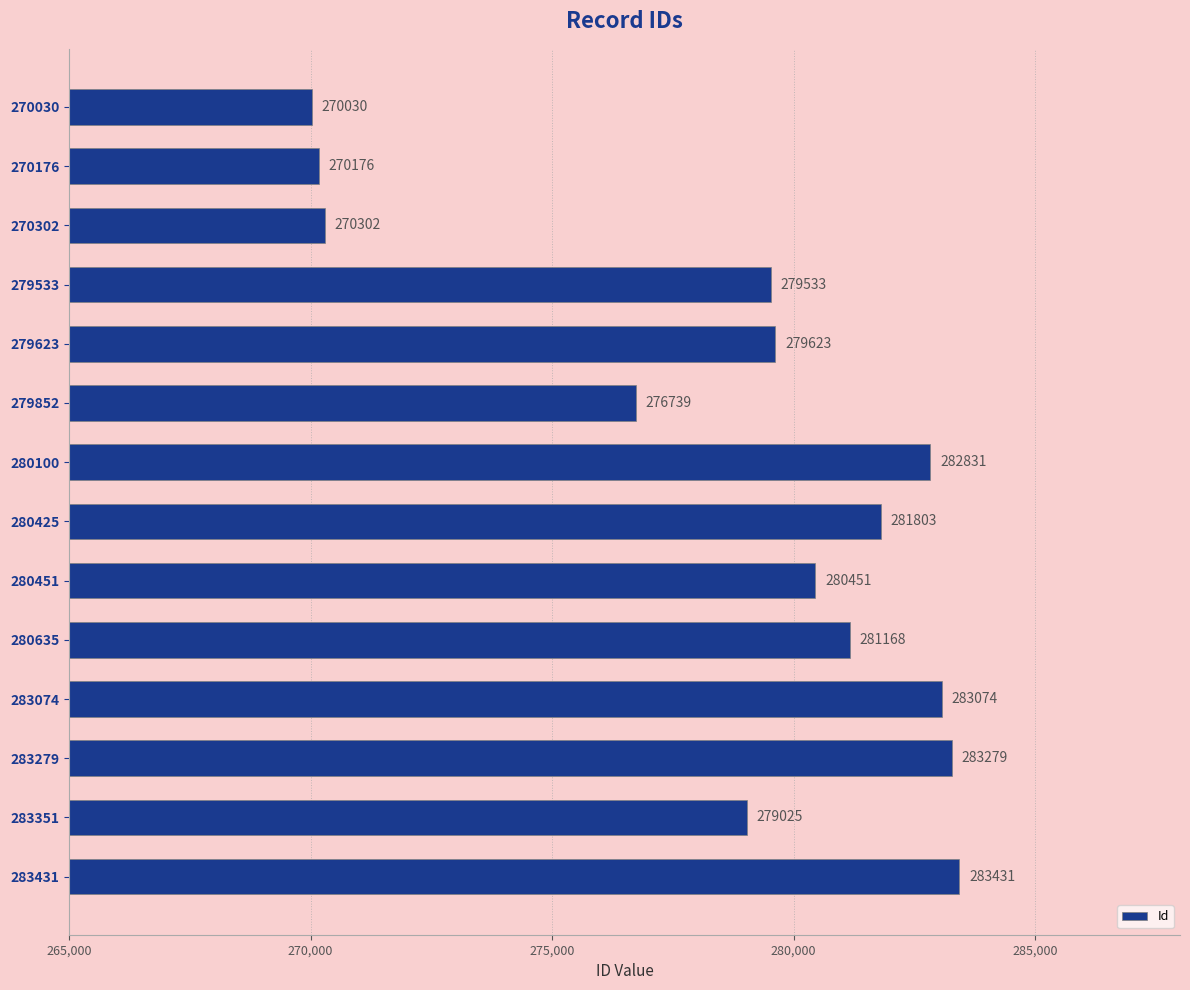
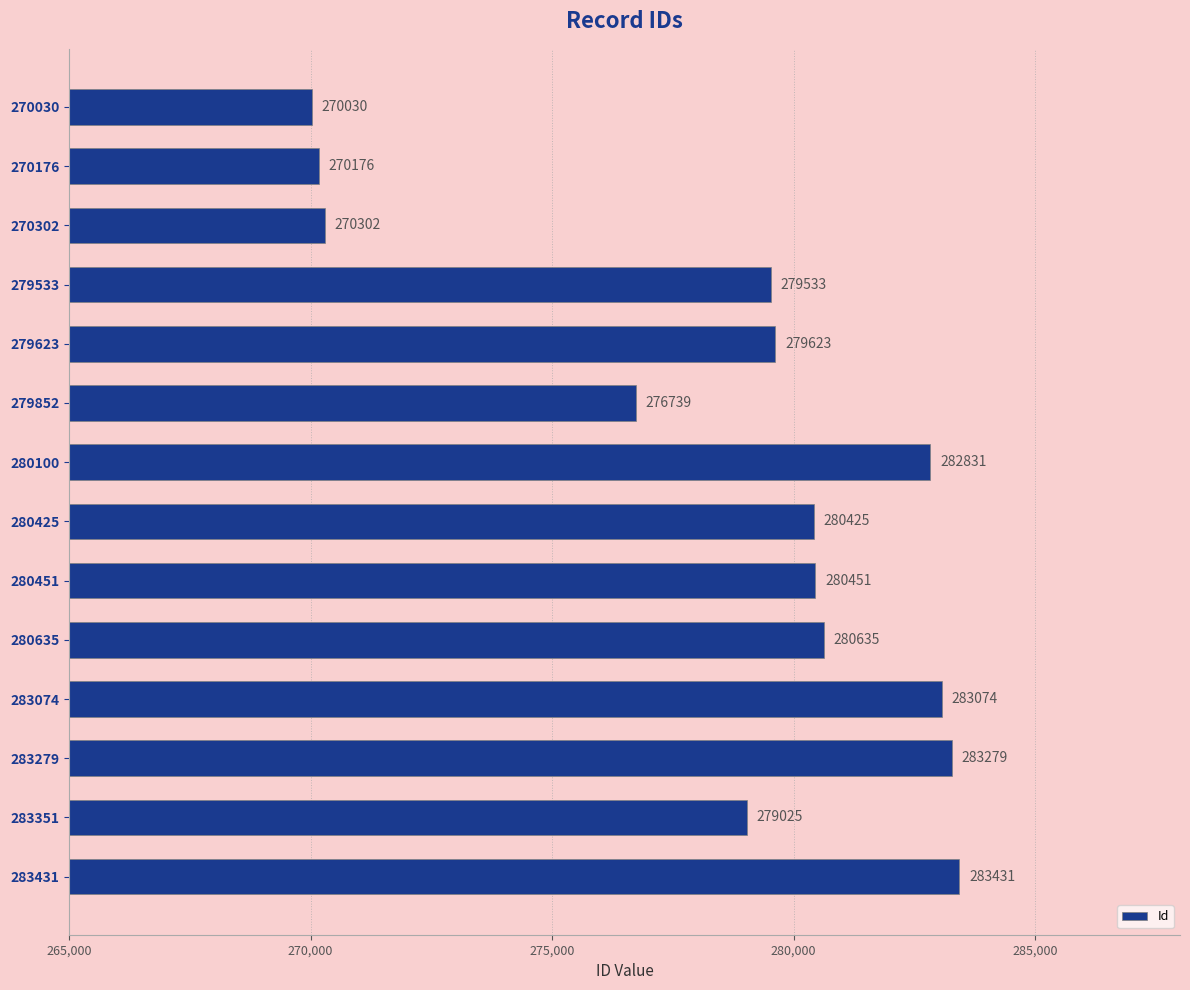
280425: 281803 -> 280425
280635: 281168 -> 280635
